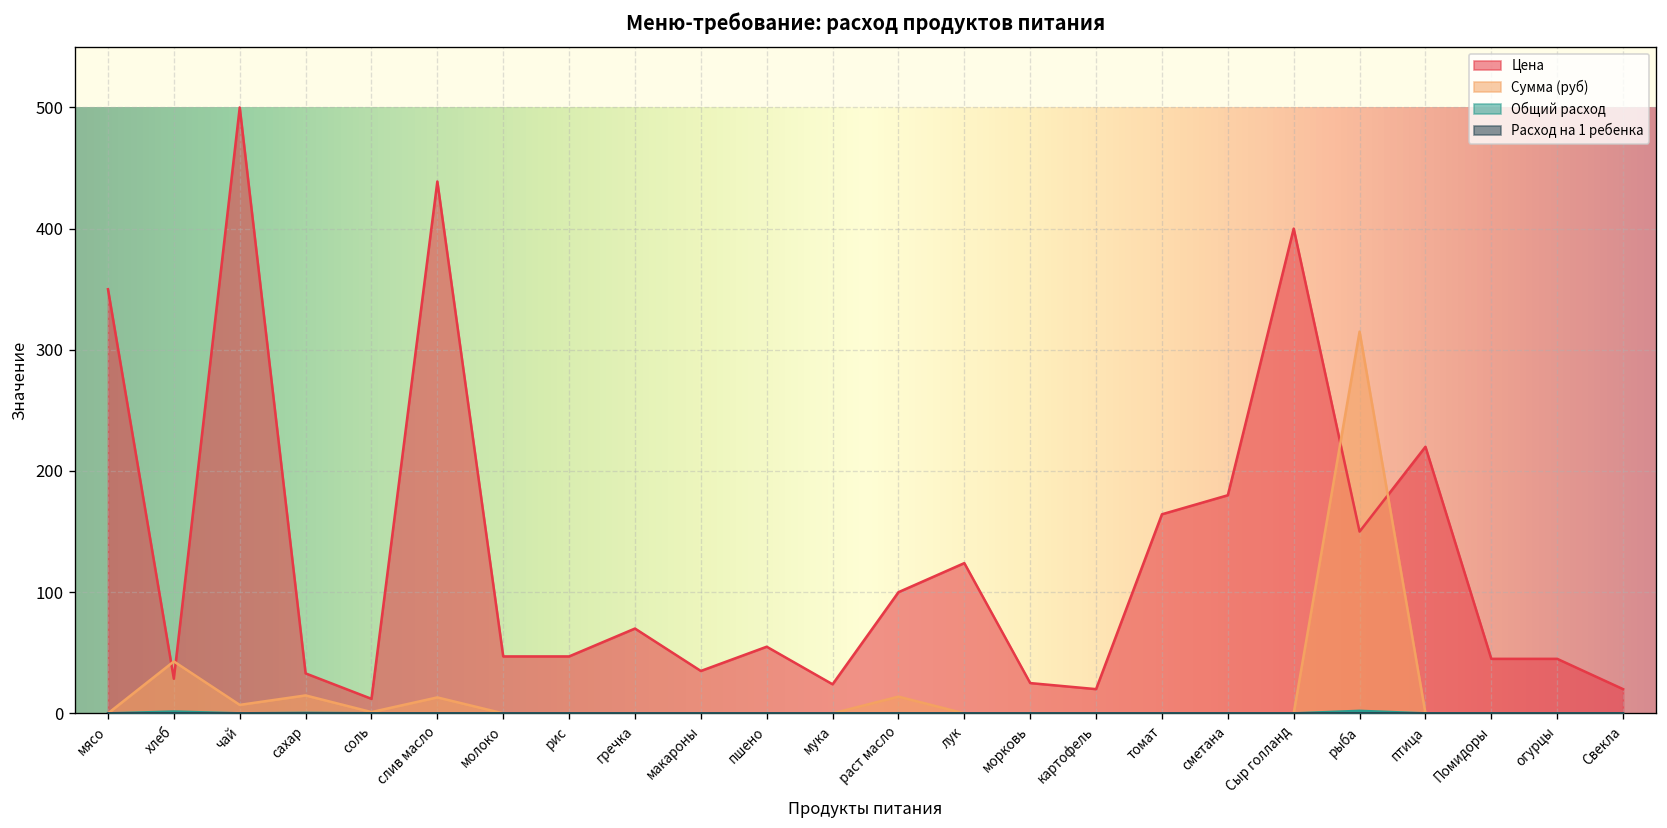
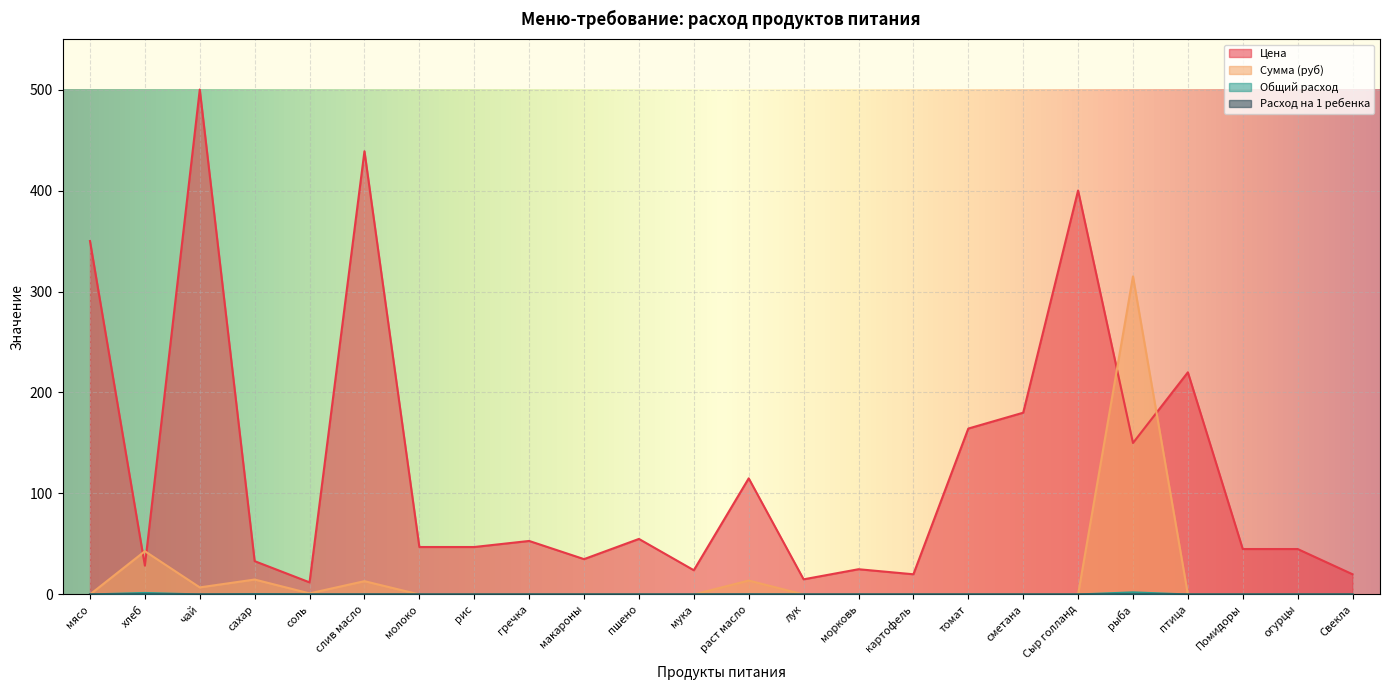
Цена, гречка: 70 -> 53
Цена, раст масло: 100 -> 115
Цена, лук: 124 -> 15
